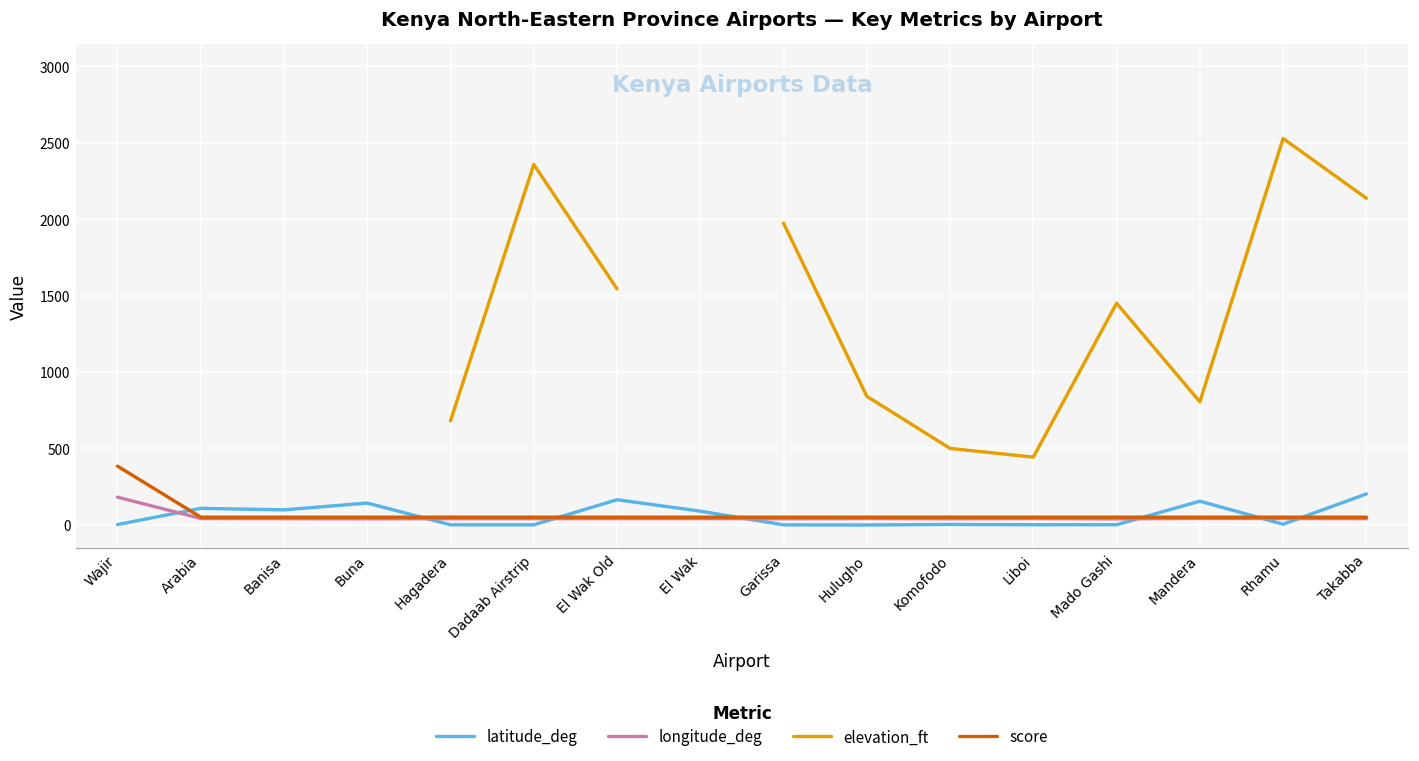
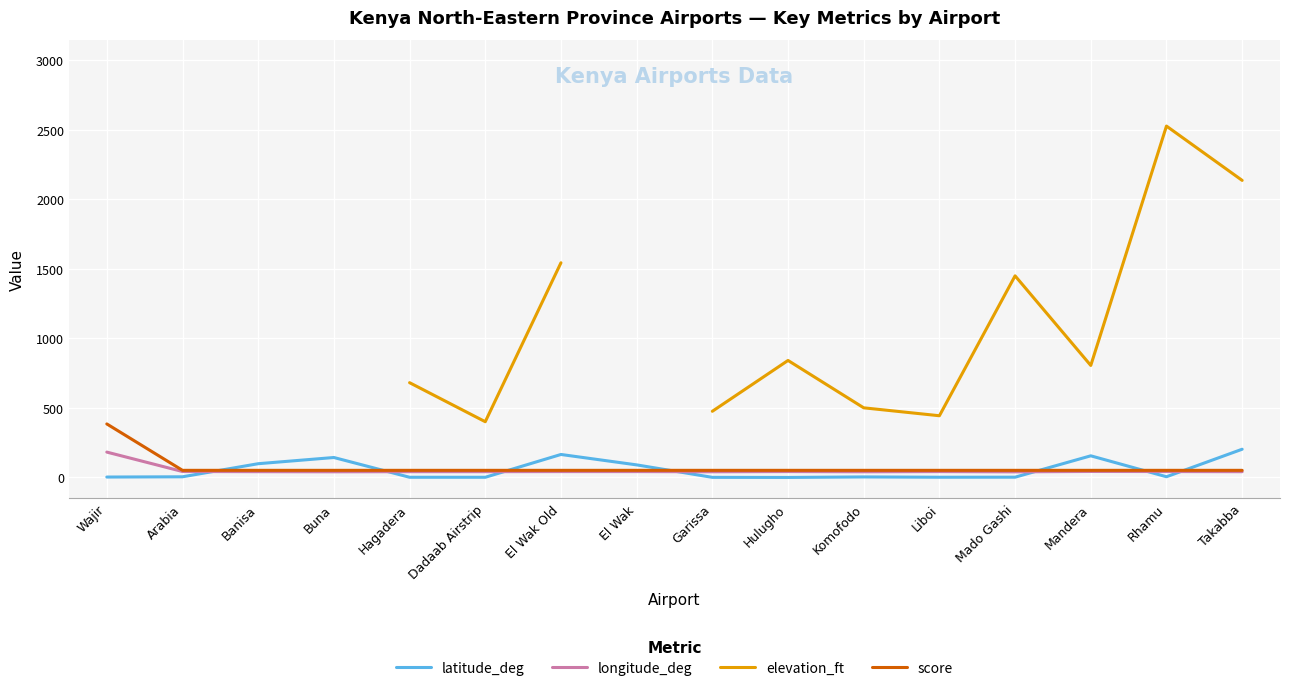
latitude_deg, Arabia: 110 -> 0
elevation_ft, Dadaab Airstrip: 2360 -> 400
elevation_ft, Garissa: 1970 -> 480
